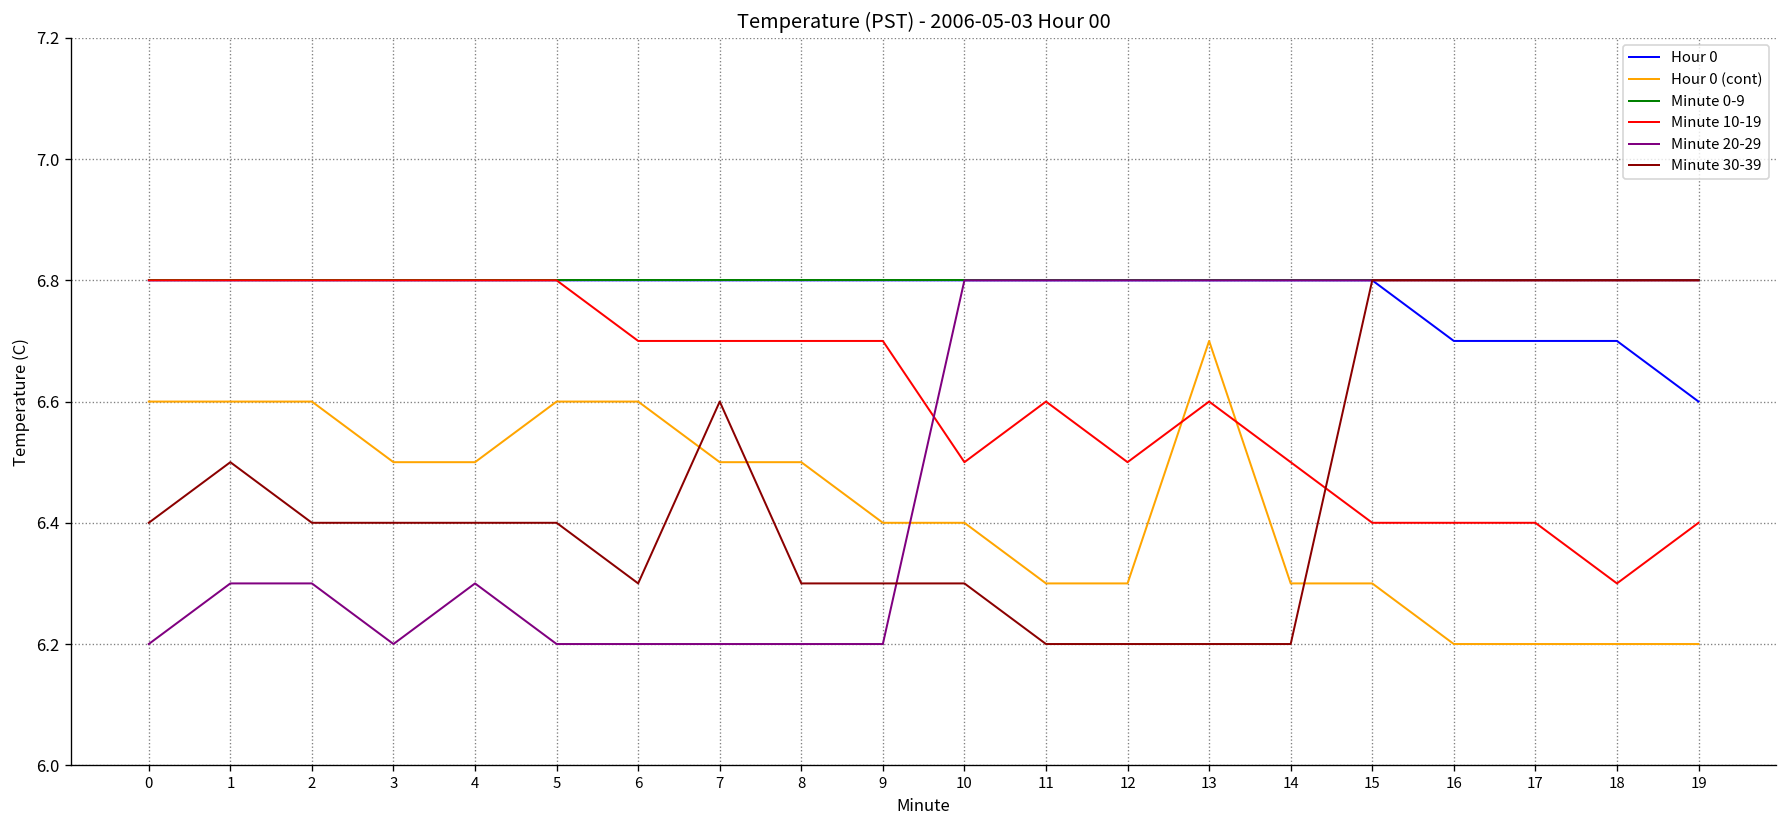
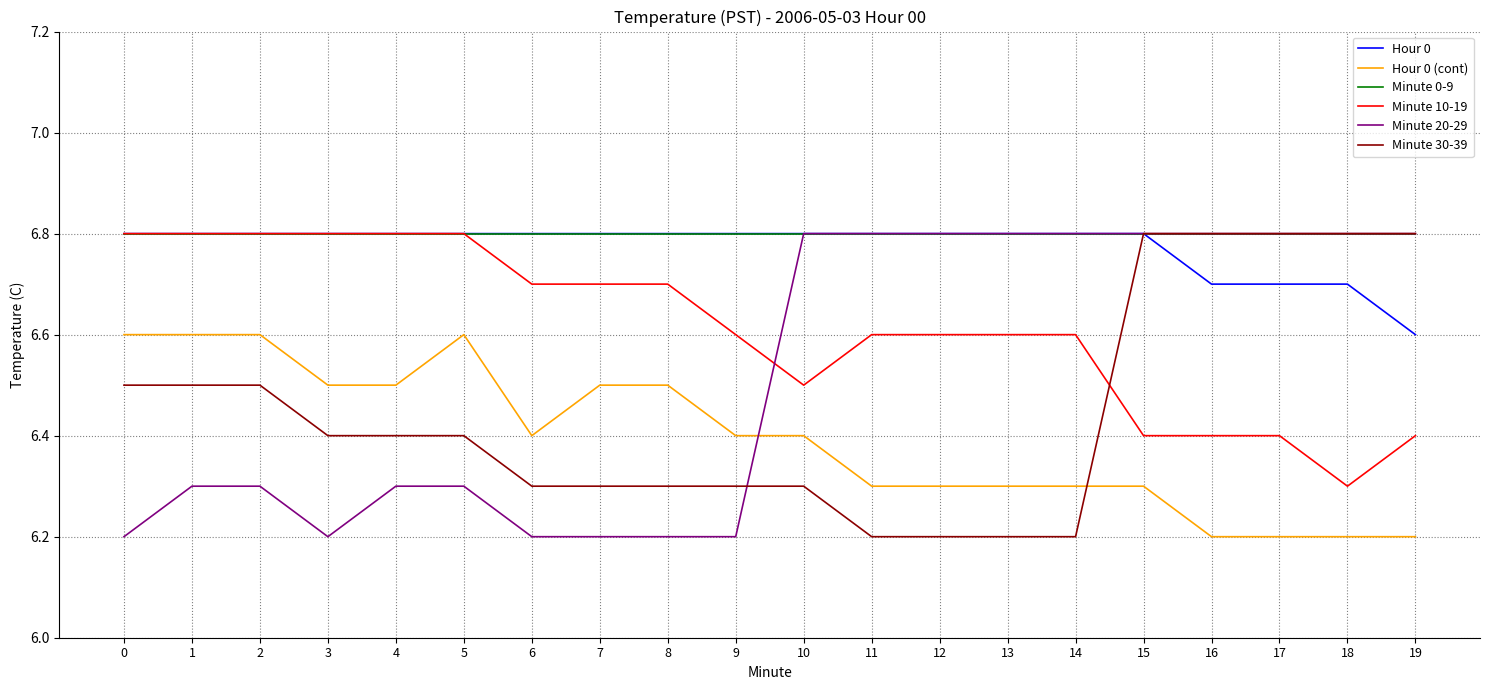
Minute 30-39, 0: 6.4 -> 6.5
Minute 30-39, 2: 6.4 -> 6.5
Minute 20-29, 5: 6.2 -> 6.3
Hour 0 (cont), 6: 6.6 -> 6.4
Minute 30-39, 7: 6.6 -> 6.3
Minute 10-19, 9: 6.7 -> 6.6
Minute 10-19, 12: 6.5 -> 6.6
Hour 0 (cont), 13: 6.7 -> 6.3
Minute 10-19, 14: 6.5 -> 6.6
